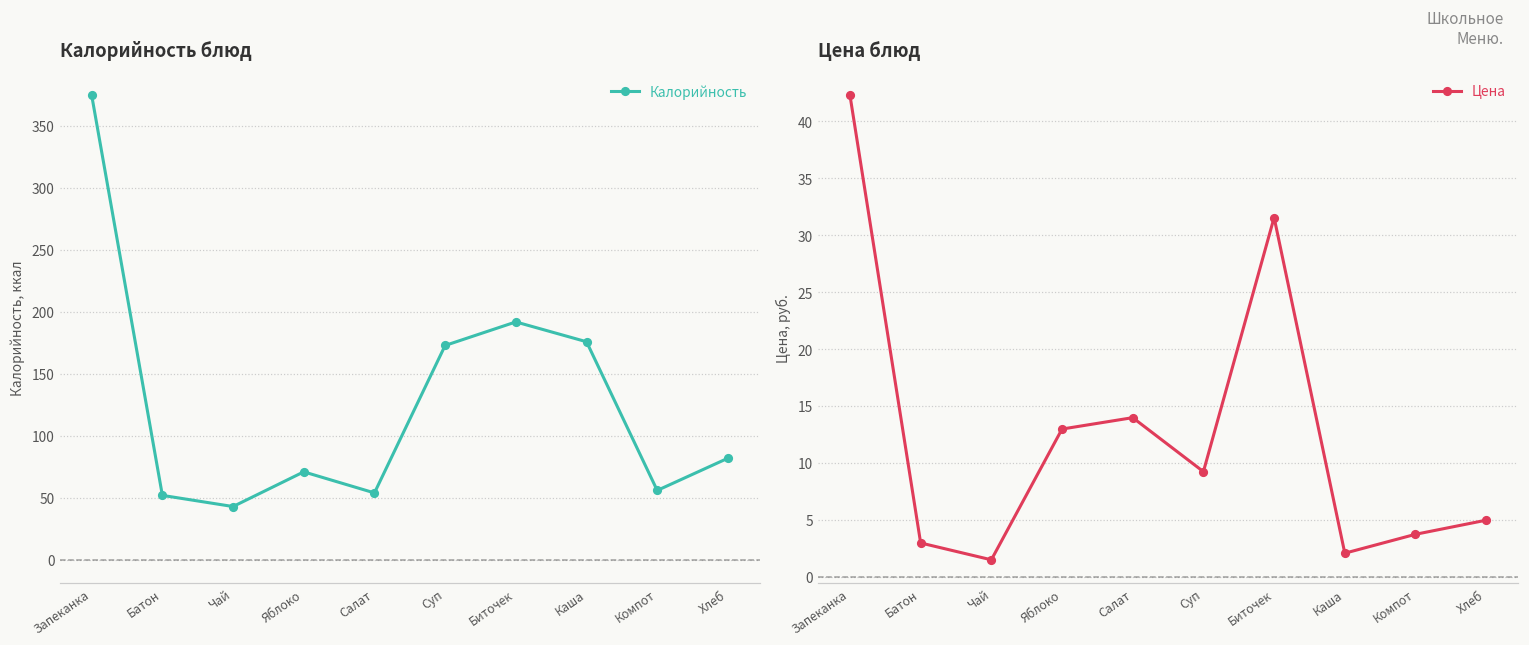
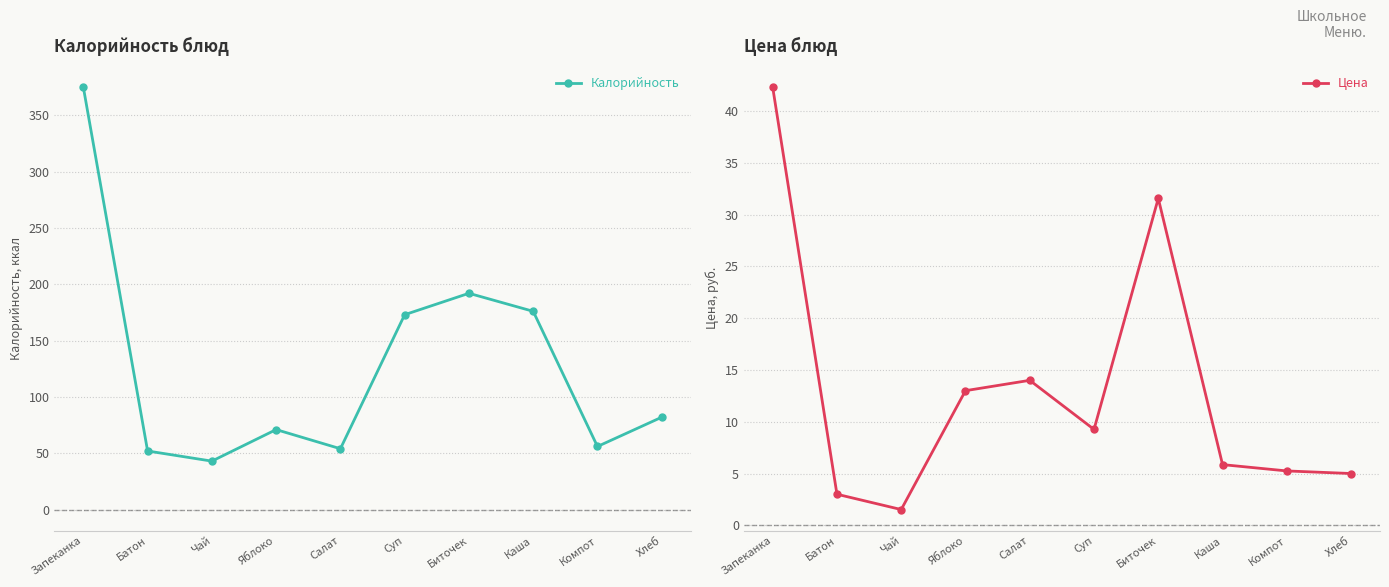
Цена блюд, Каша: 2.1 -> 5.9
Цена блюд, Компот: 3.8 -> 5.3
